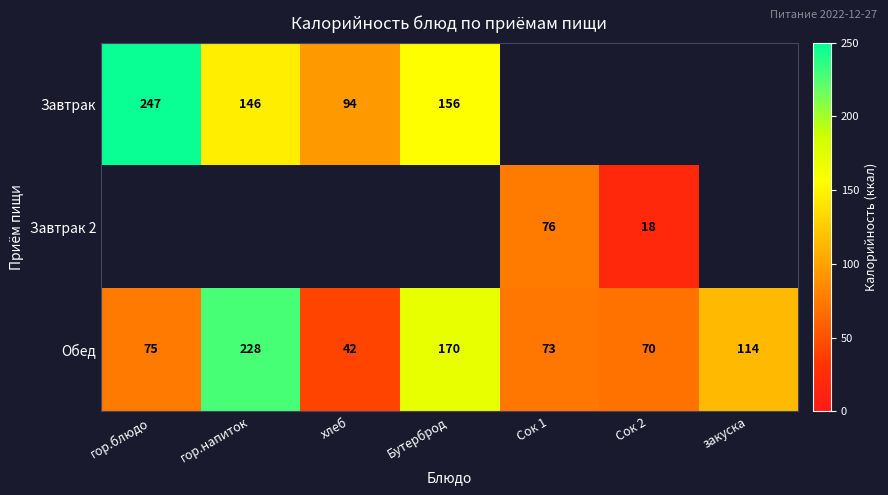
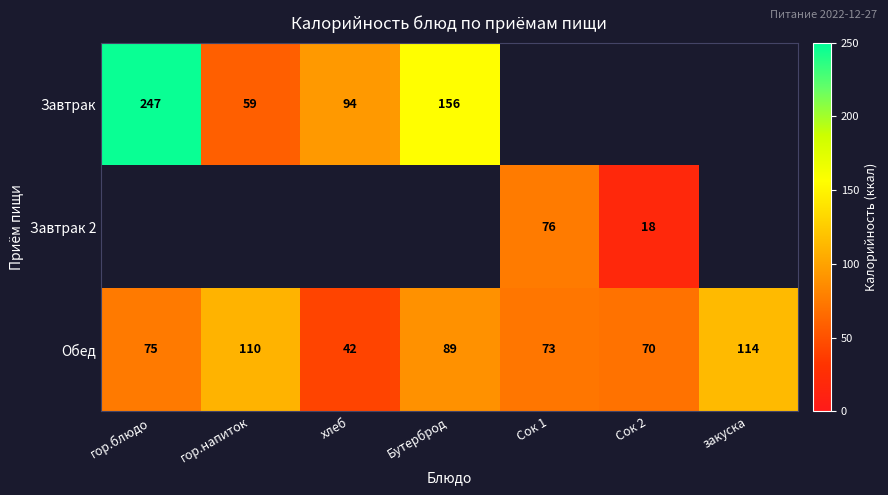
Завтрак, гор.напиток: 146 -> 59
Обед, гор.напиток: 228 -> 110
Обед, Бутерброд: 170 -> 89
